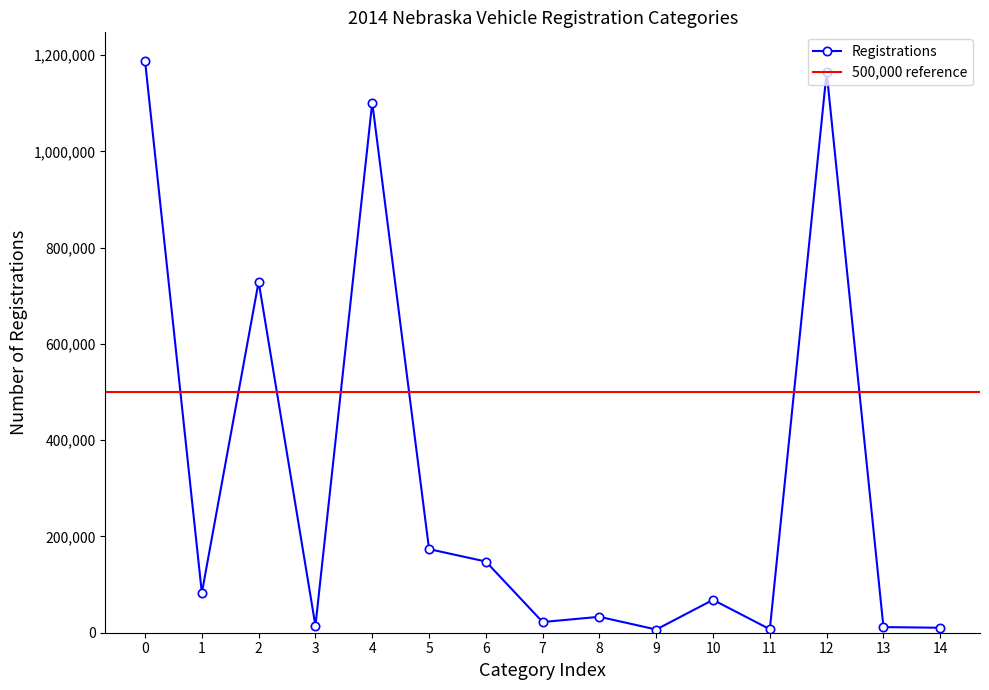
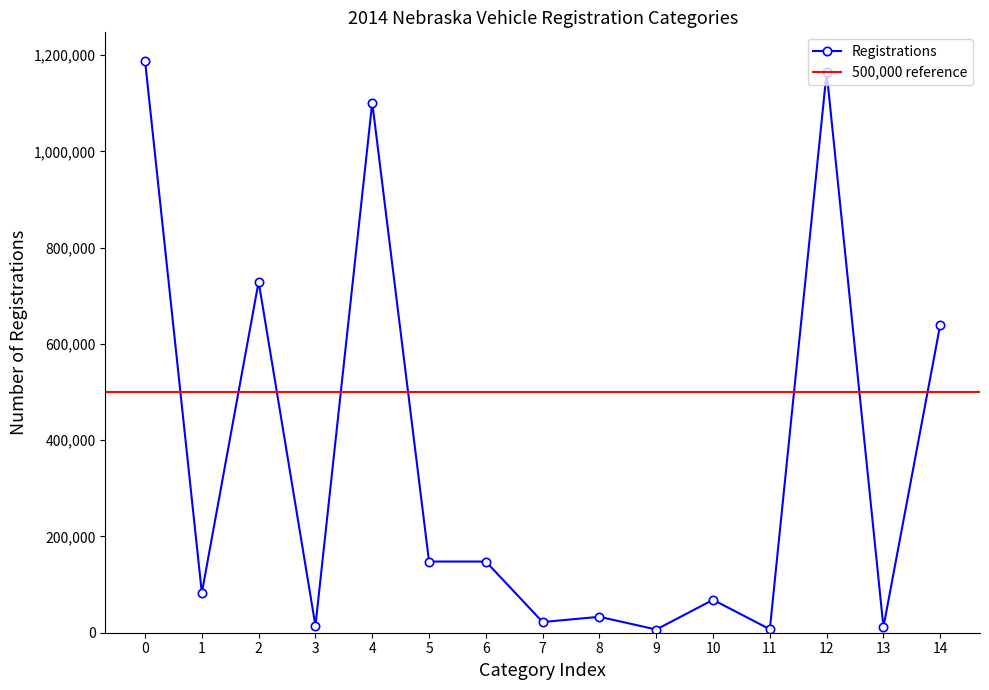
5: 170,000 -> 150,000
14: 10,000 -> 640,000
